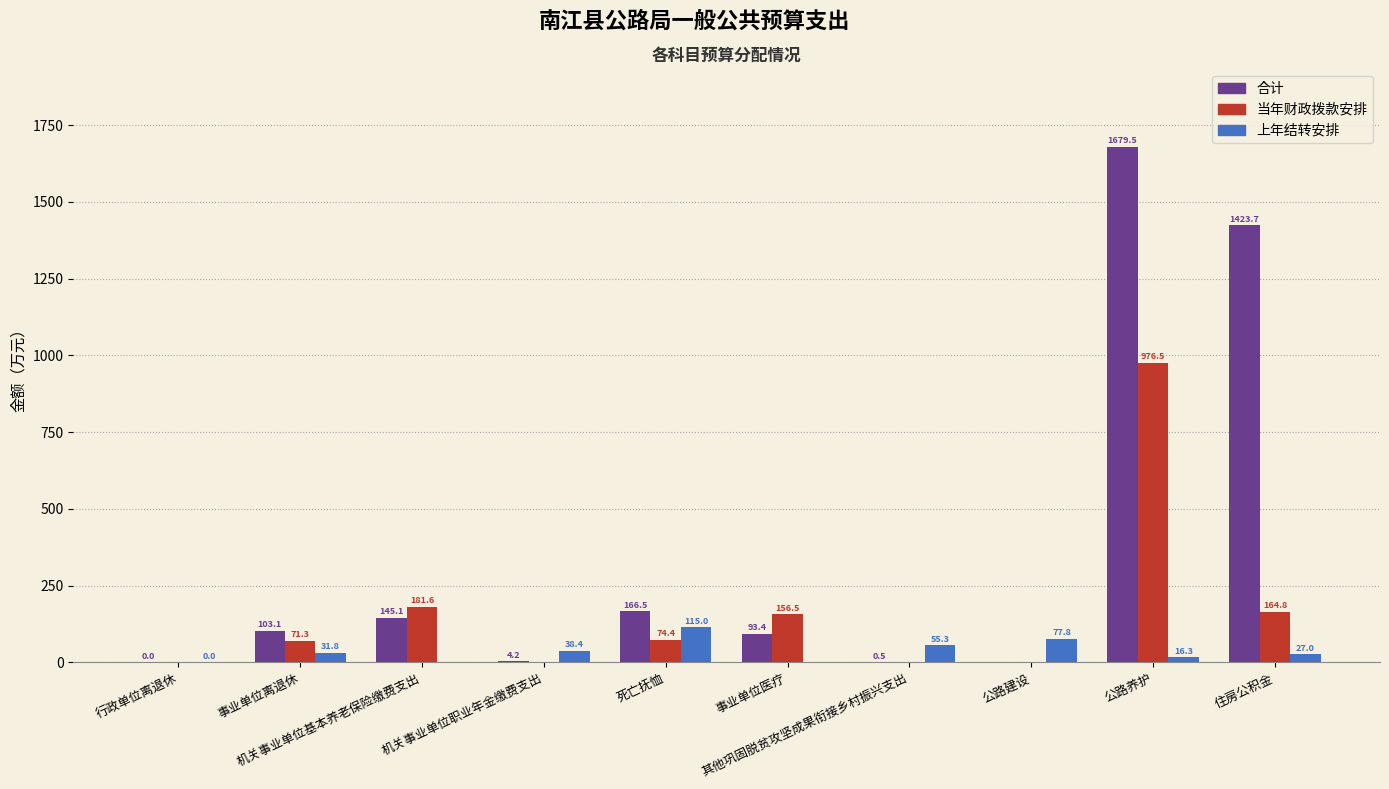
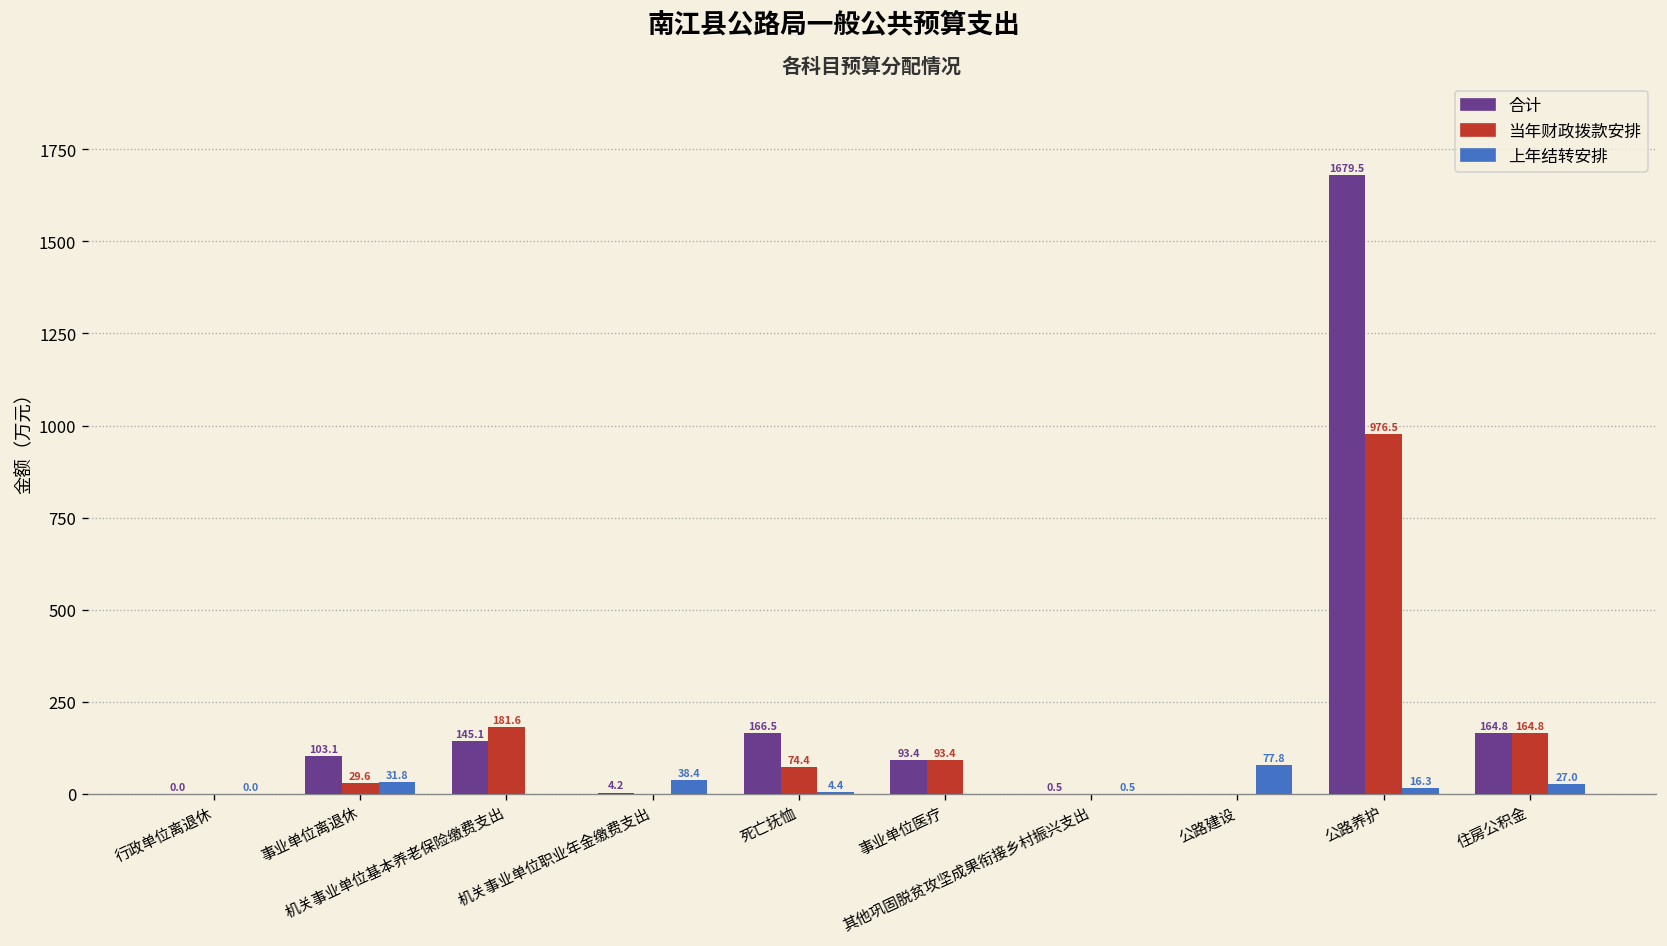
当年财政拨款安排, 事业单位离退休: 71.3 -> 29.6
上年结转安排, 死亡抚恤: 115.0 -> 4.4
当年财政拨款安排, 事业单位医疗: 156.5 -> 93.4
上年结转安排, 其他巩固脱贫攻坚成果衔接乡村振兴支出: 55.3 -> 0.5
合计, 住房公积金: 1423.7 -> 164.8
